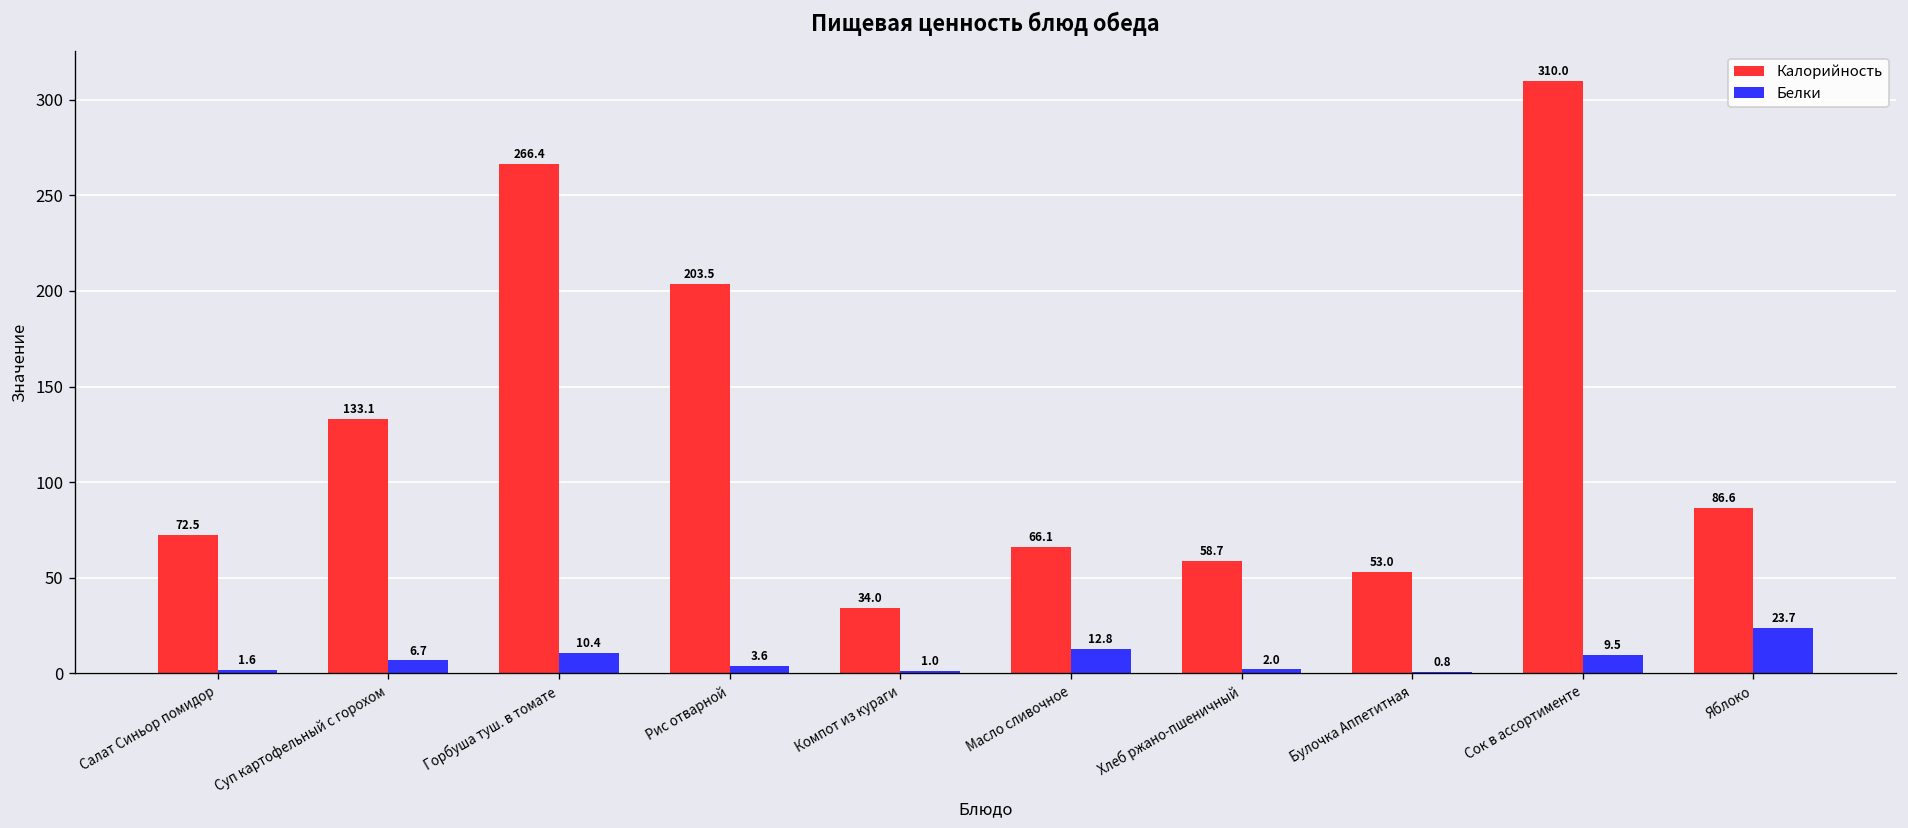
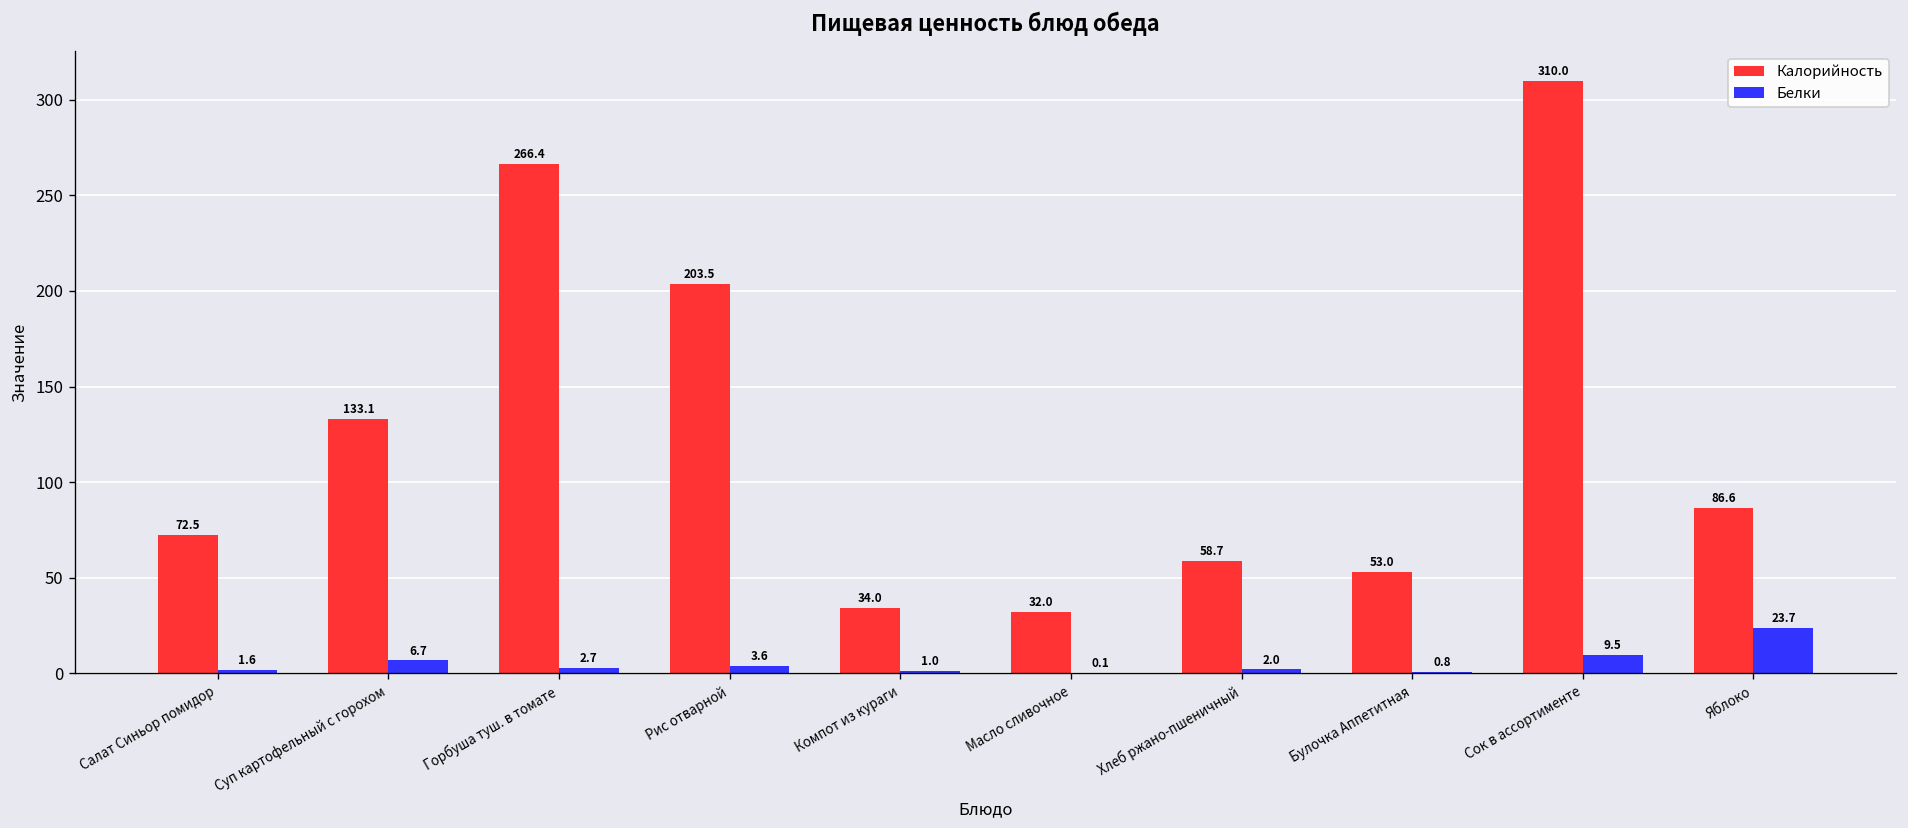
Белки, Горбуша туш. в томате: 10.4 -> 2.7
Калорийность, Масло сливочное: 66.1 -> 32.0
Белки, Масло сливочное: 12.8 -> 0.1
